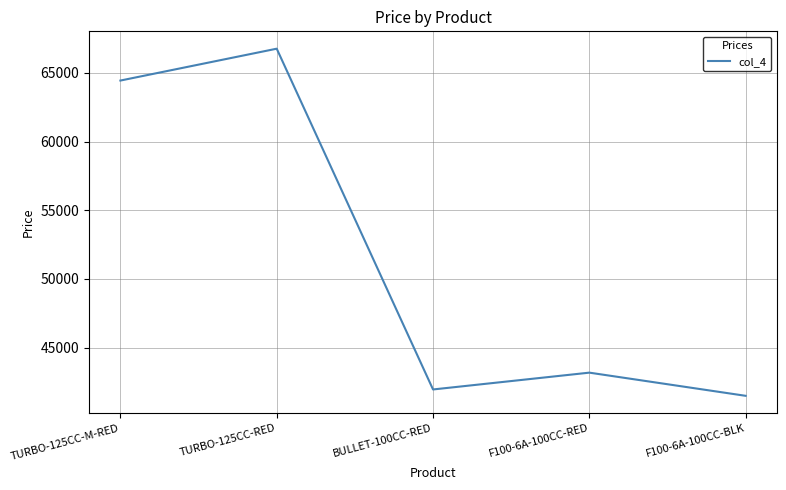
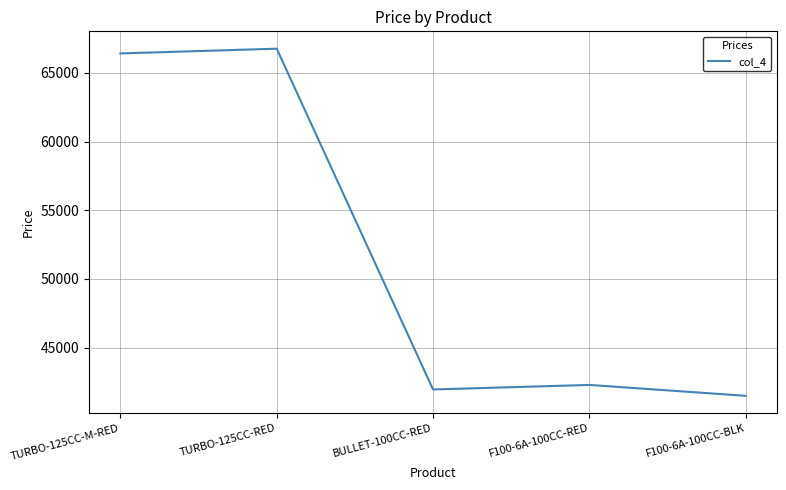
TURBO-125CC-M-RED: 64400 -> 66400
F100-6A-100CC-RED: 43200 -> 42300
